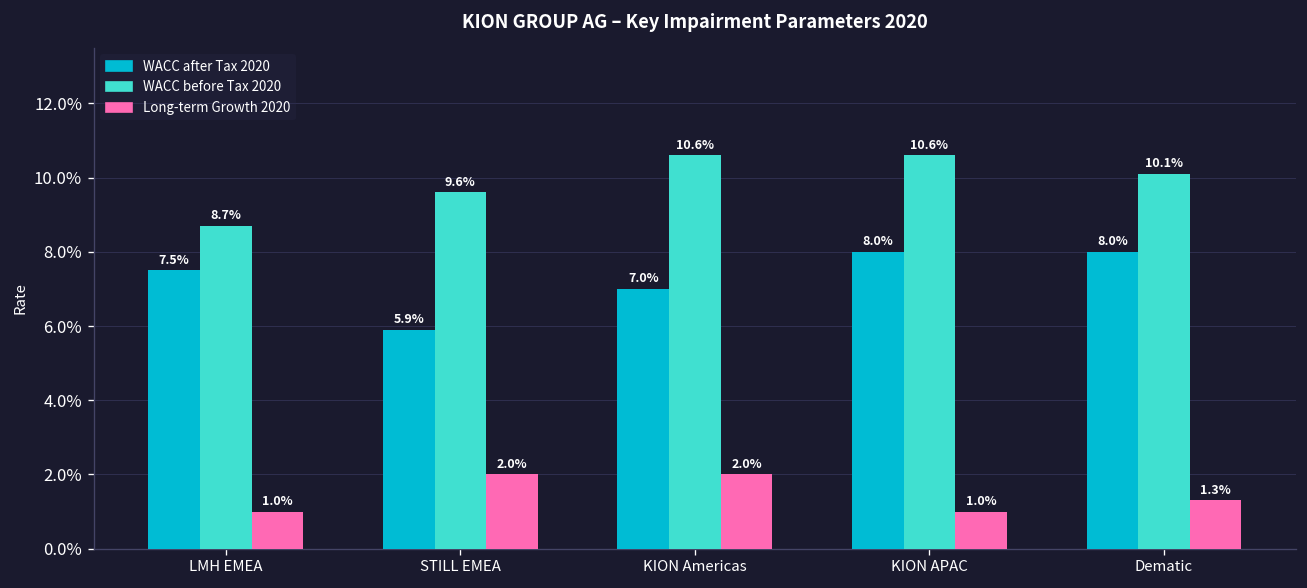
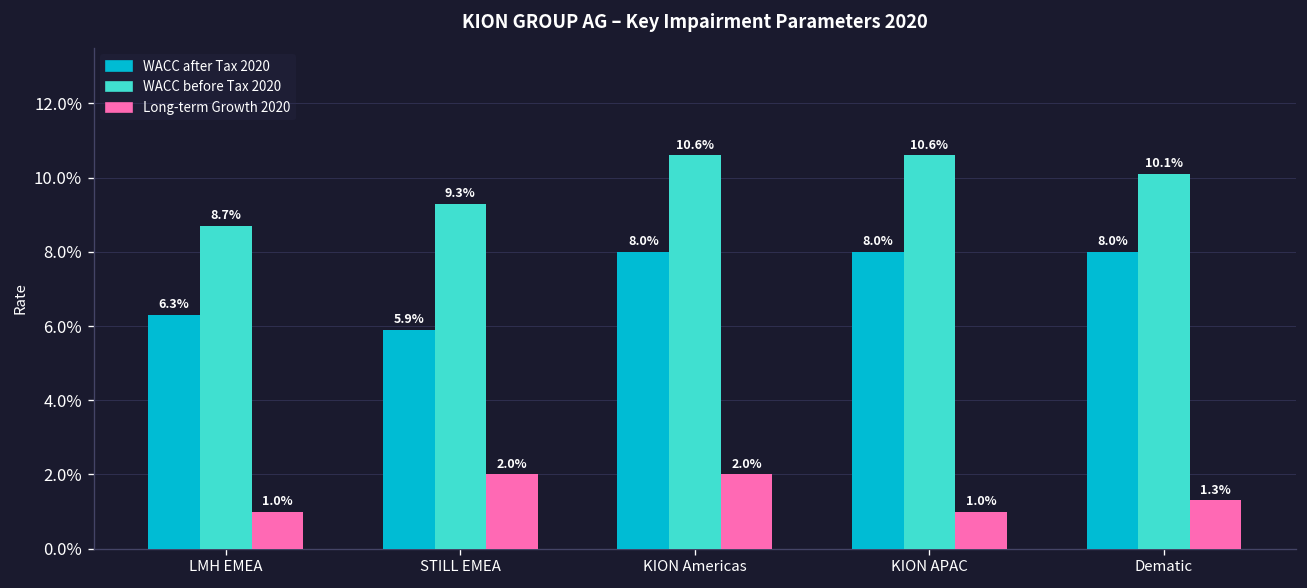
WACC after Tax 2020, LMH EMEA: 7.5% -> 6.3%
WACC before Tax 2020, STILL EMEA: 9.6% -> 9.3%
WACC after Tax 2020, KION Americas: 7.0% -> 8.0%
